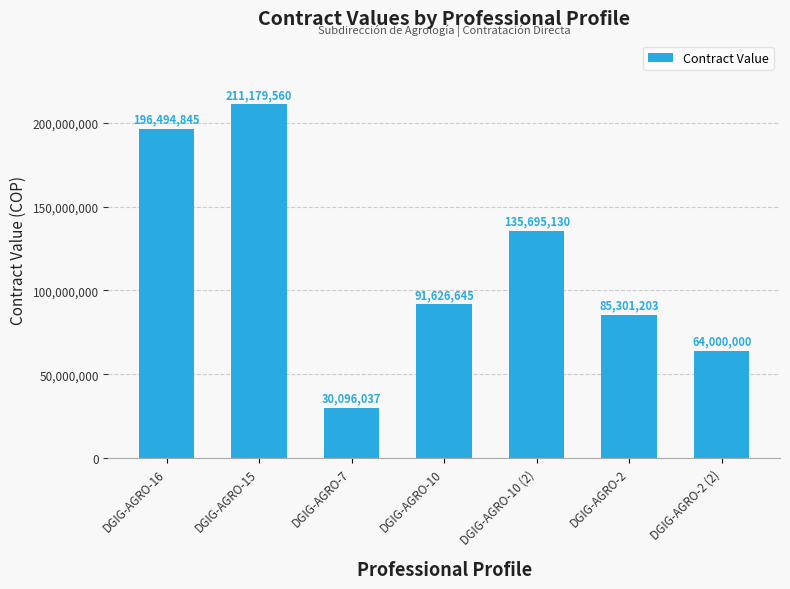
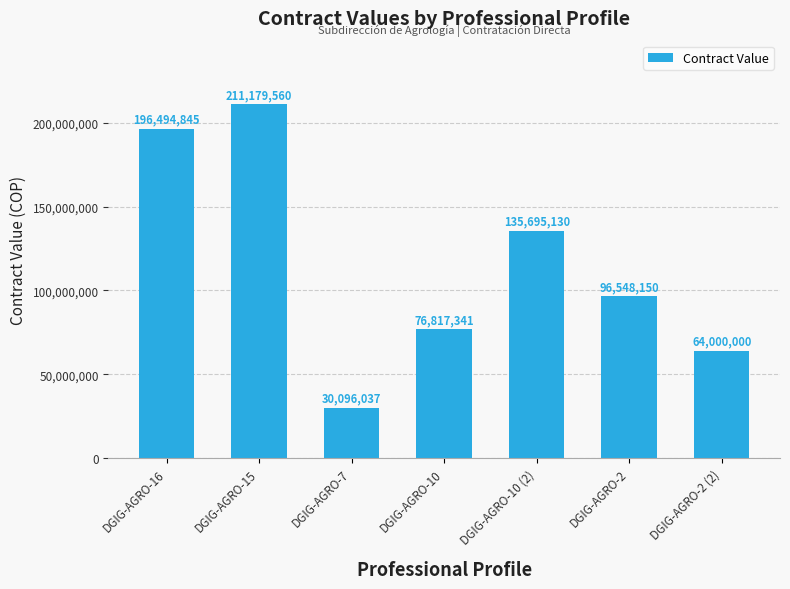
DGIG-AGRO-10: 91,626,645 -> 76,817,341
DGIG-AGRO-2: 85,301,203 -> 96,548,150
